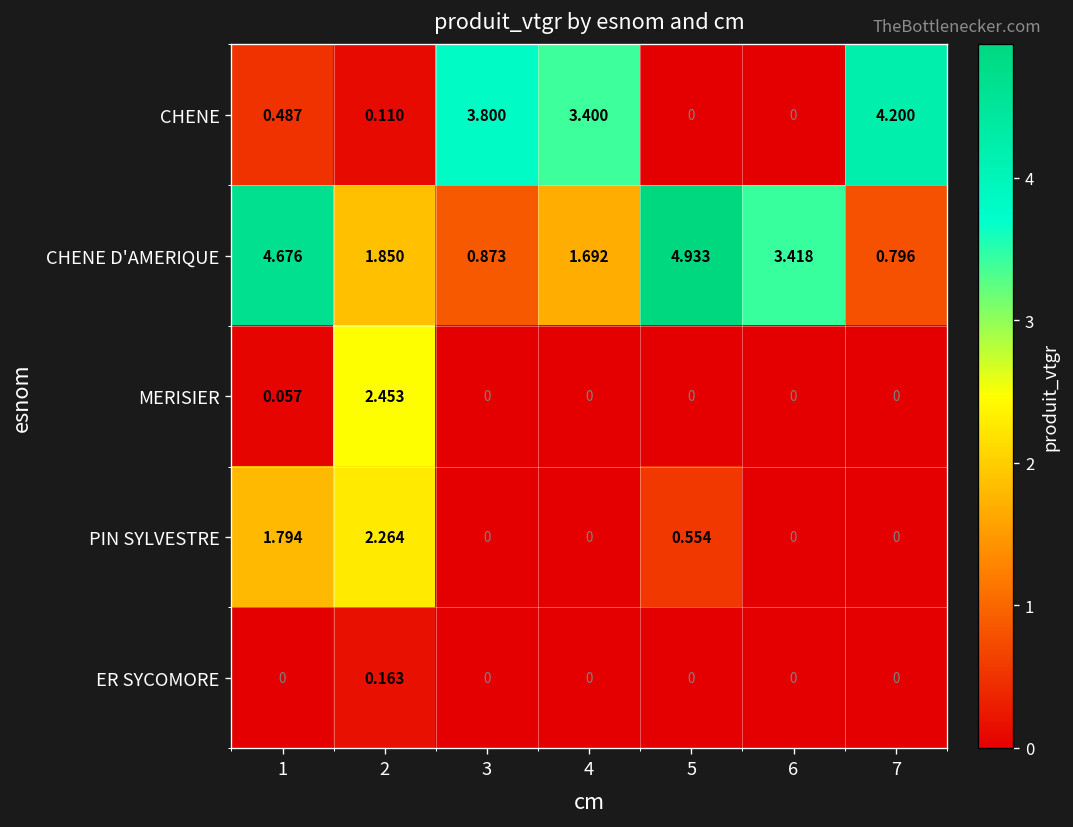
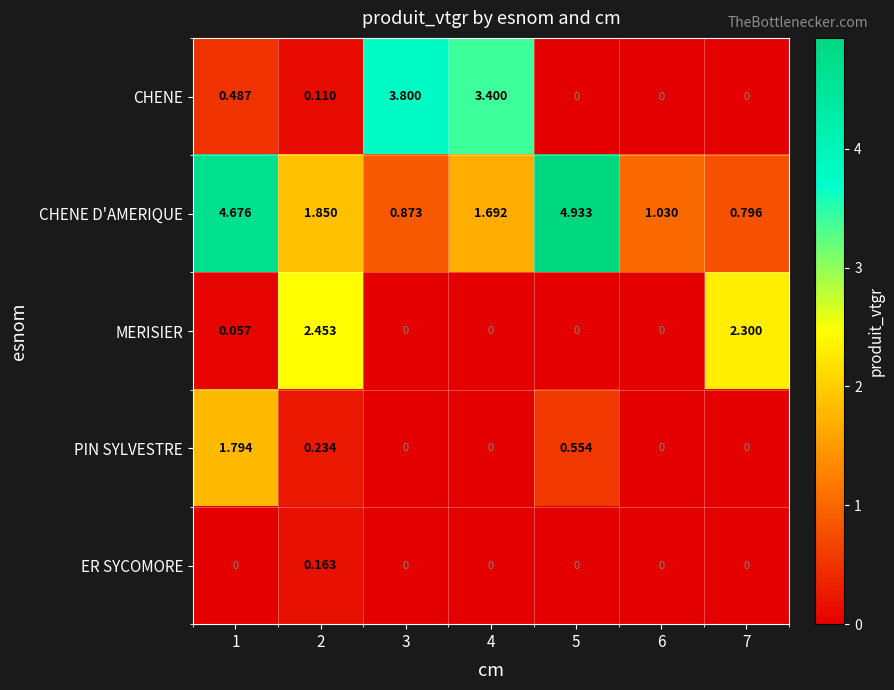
CHENE, 7: 4.200 -> 0
CHENE D'AMERIQUE, 6: 3.418 -> 1.030
MERISIER, 7: 0 -> 2.300
PIN SYLVESTRE, 2: 2.264 -> 0.234
